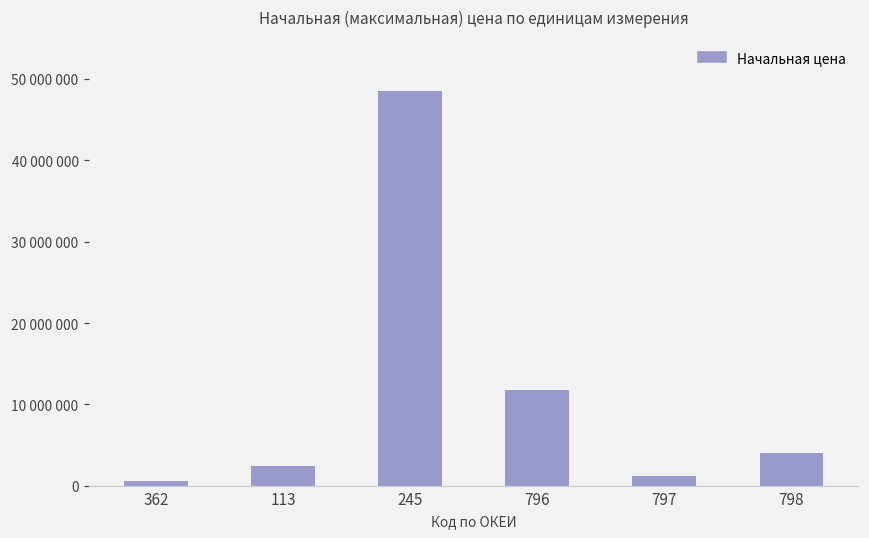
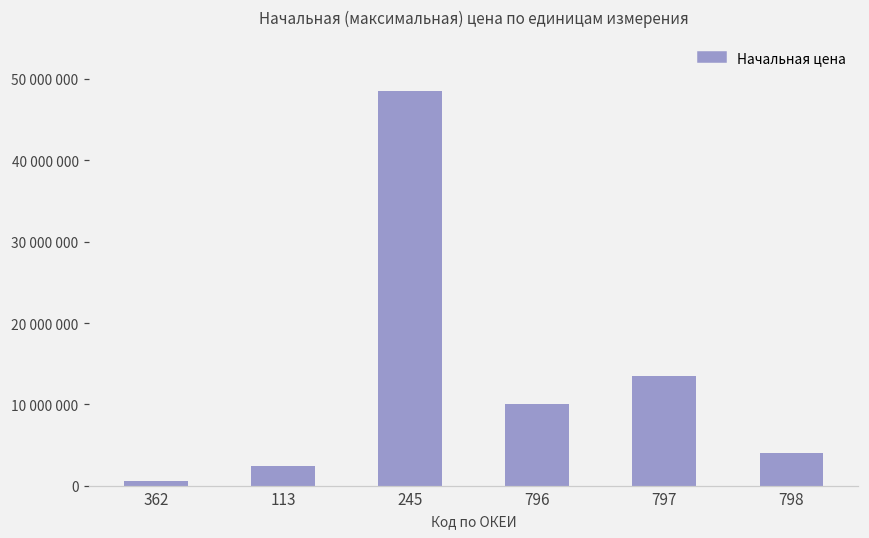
796: 12000000 -> 10000000
797: 1000000 -> 14000000
